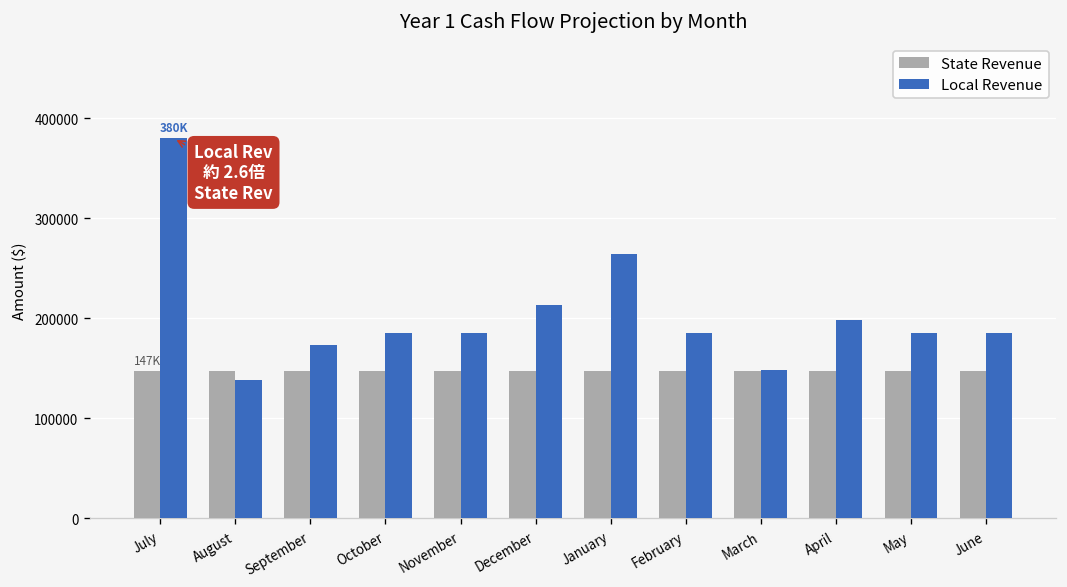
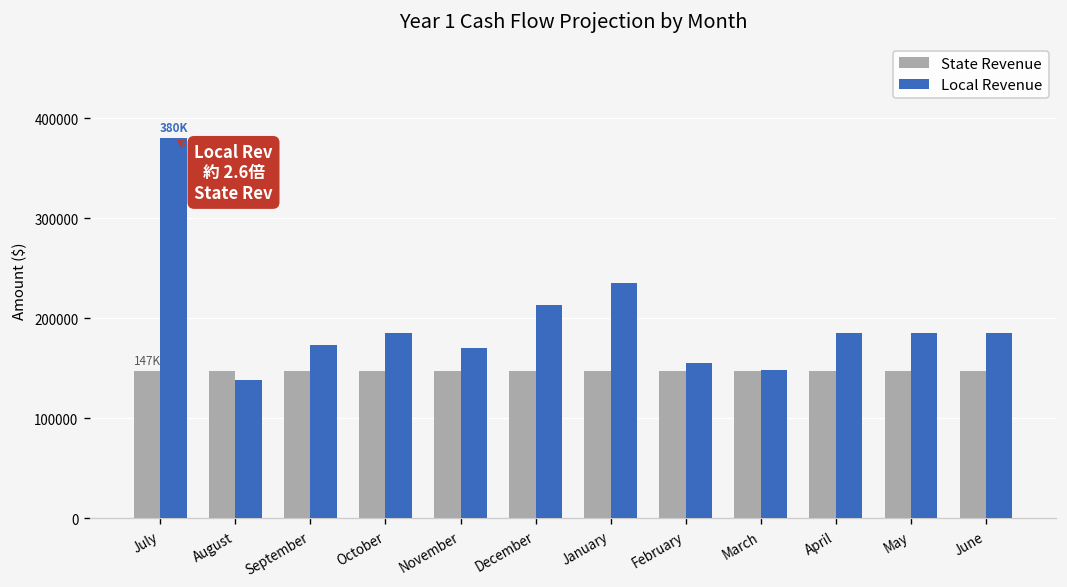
Local Revenue, November: 190000 -> 170000
Local Revenue, January: 260000 -> 240000
Local Revenue, February: 190000 -> 160000
Local Revenue, April: 200000 -> 190000
